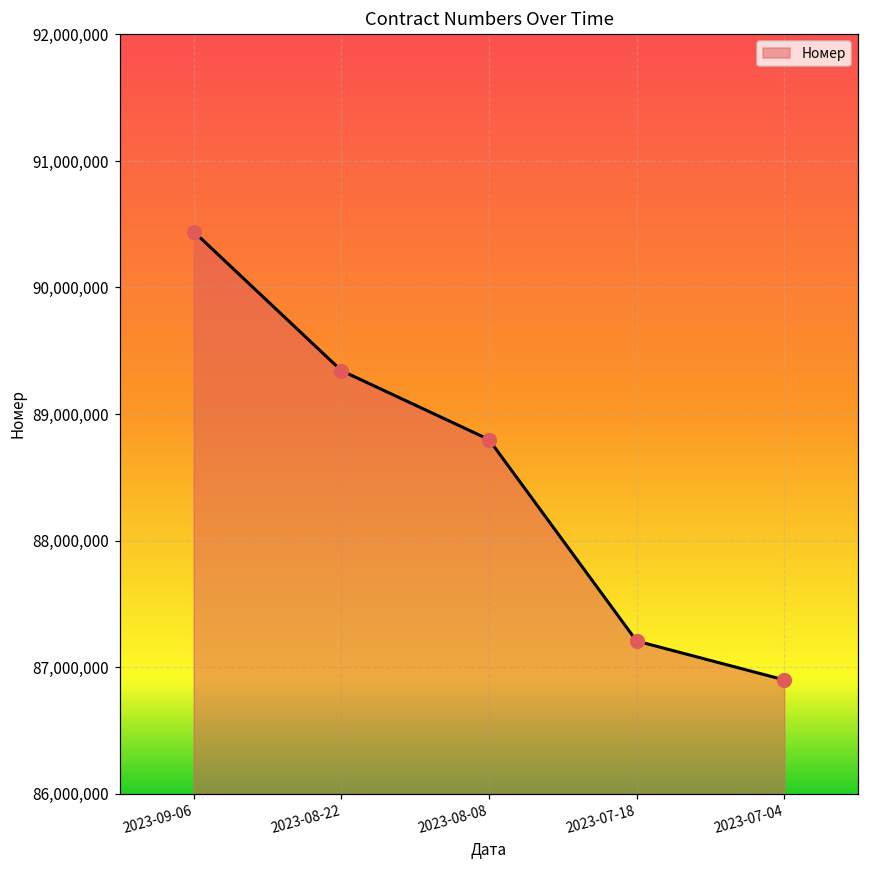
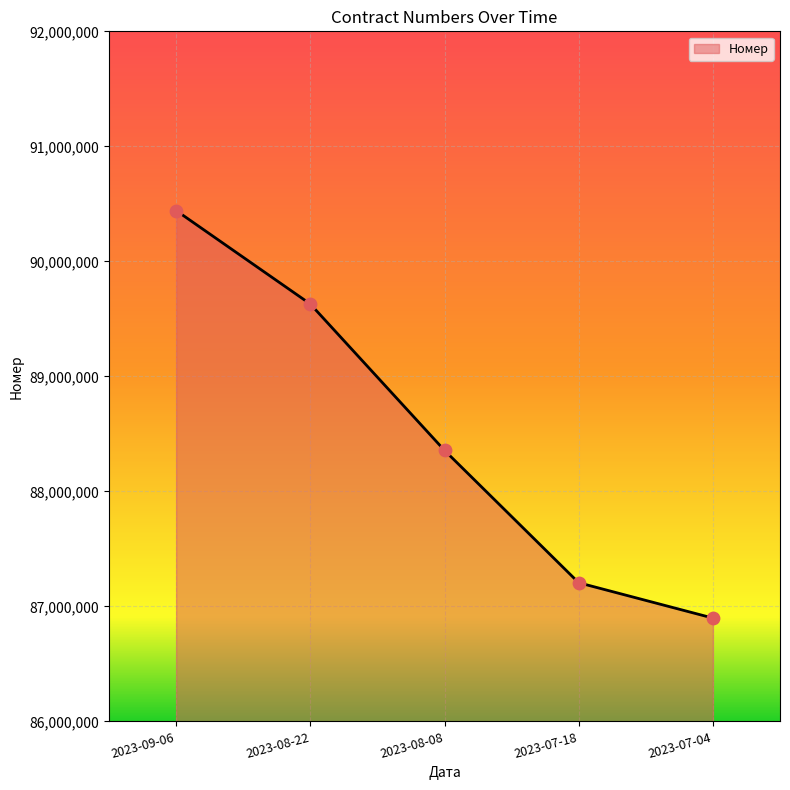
2023-08-22: 89,340,000 -> 89,630,000
2023-08-08: 88,800,000 -> 88,360,000
